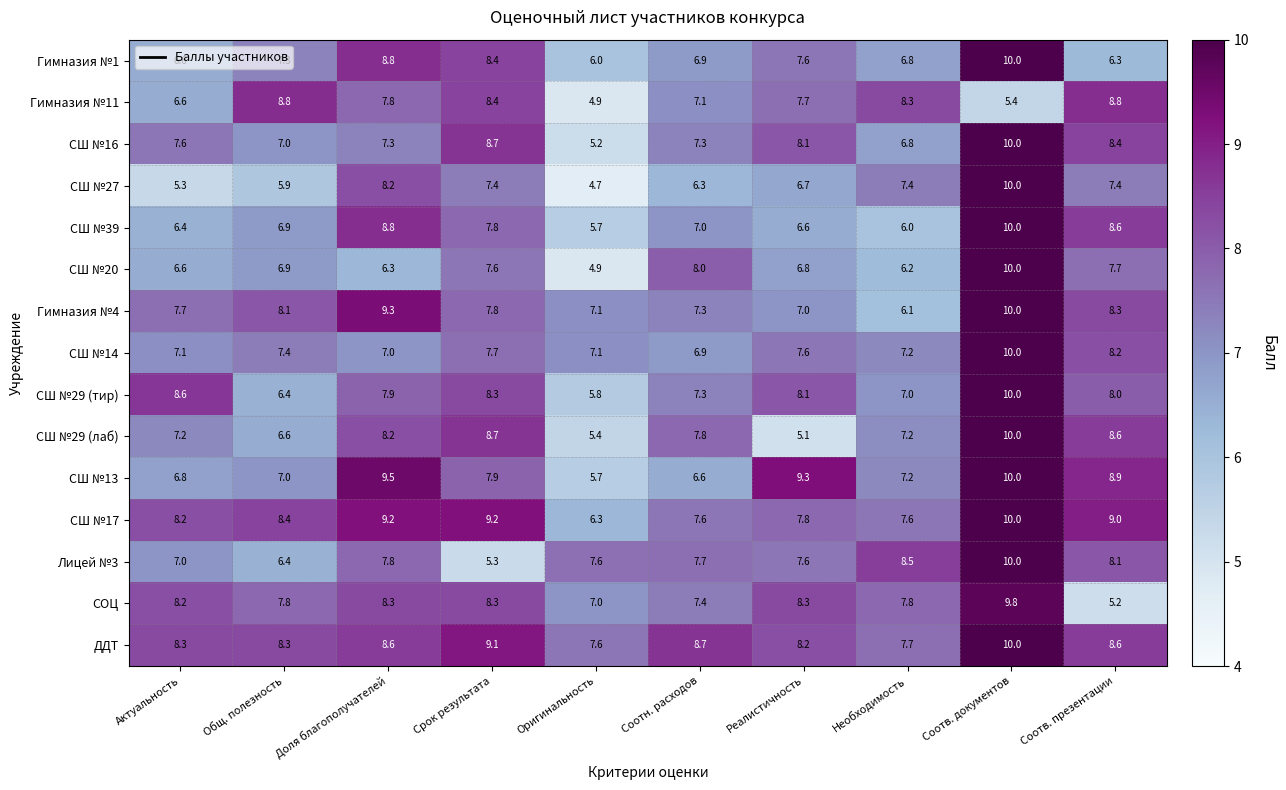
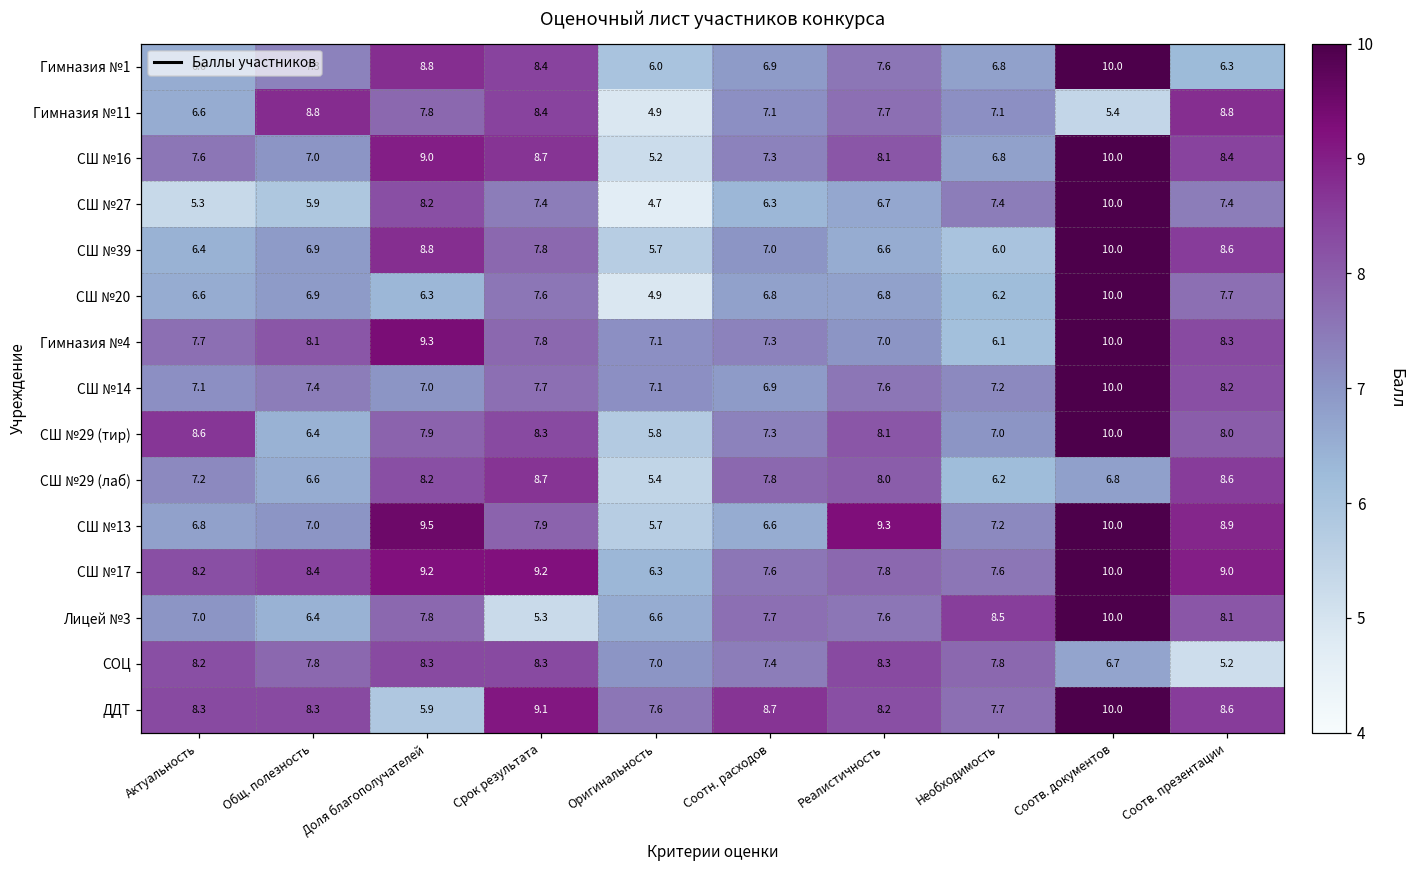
Гимназия №11, Необходимость: 8.3 -> 7.1
СШ №16, Доля благополучателей: 7.3 -> 9.0
СШ №20, Соотн. расходов: 8.0 -> 6.8
СШ №29 (лаб), Реалистичность: 5.1 -> 8.0
СШ №29 (лаб), Необходимость: 7.2 -> 6.2
СШ №29 (лаб), Соотв. документов: 10.0 -> 6.8
Лицей №3, Оригинальность: 7.6 -> 6.6
СОЦ, Соотв. документов: 9.8 -> 6.7
ДДТ, Доля благополучателей: 8.6 -> 5.9
